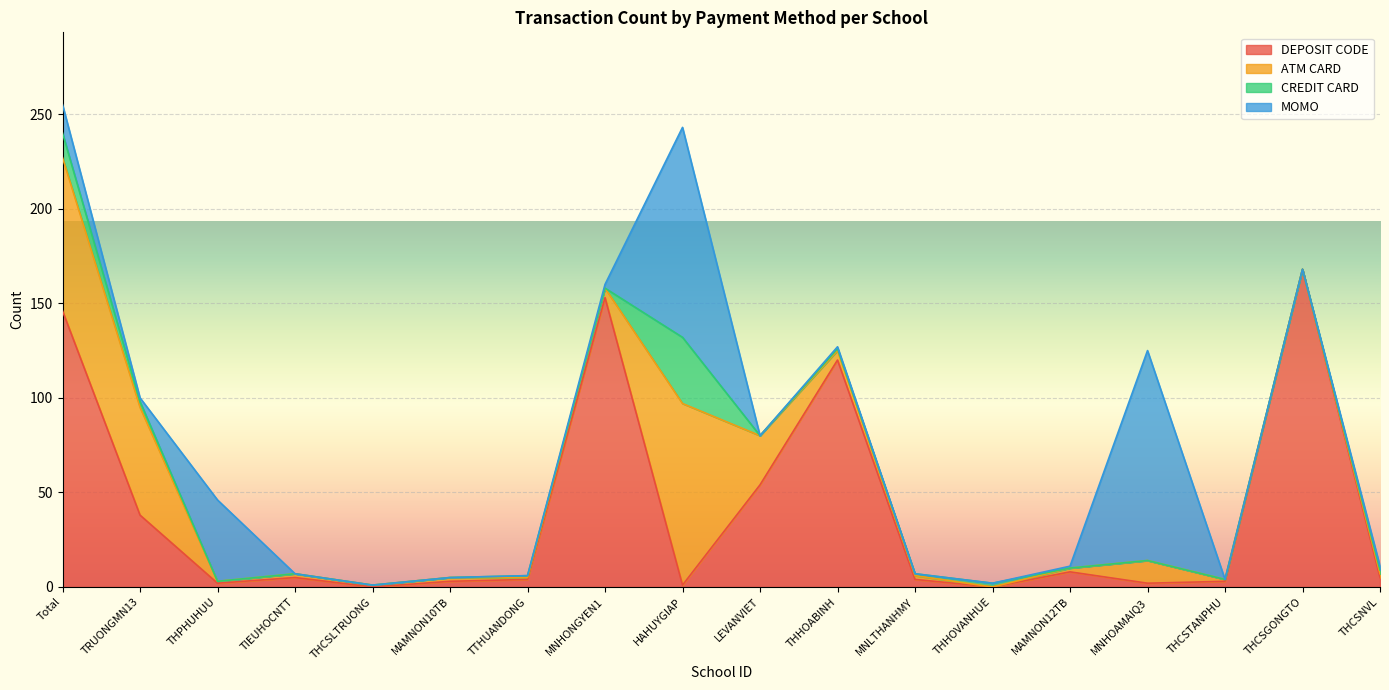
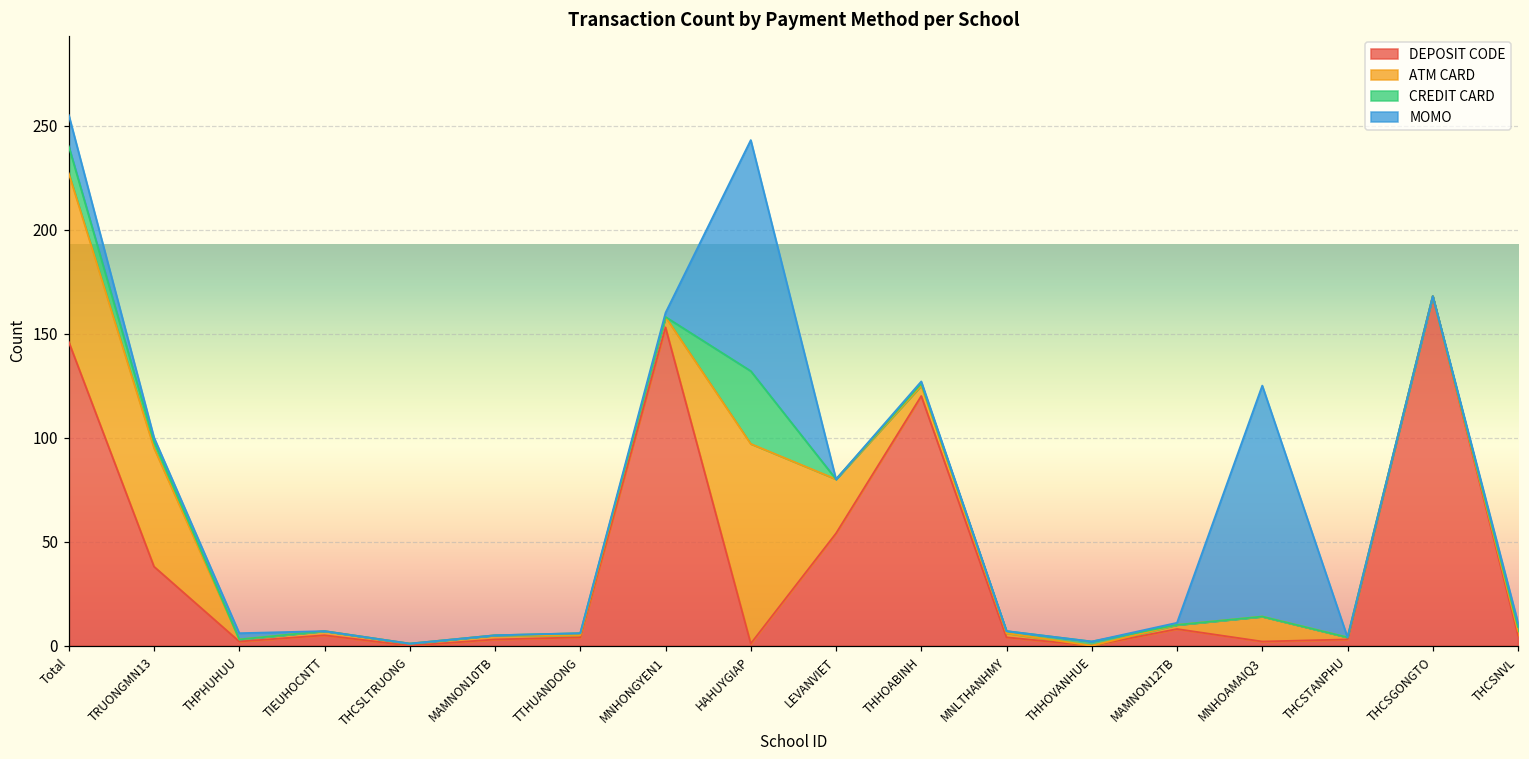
MOMO, THPHUHUU: 43 -> 3
